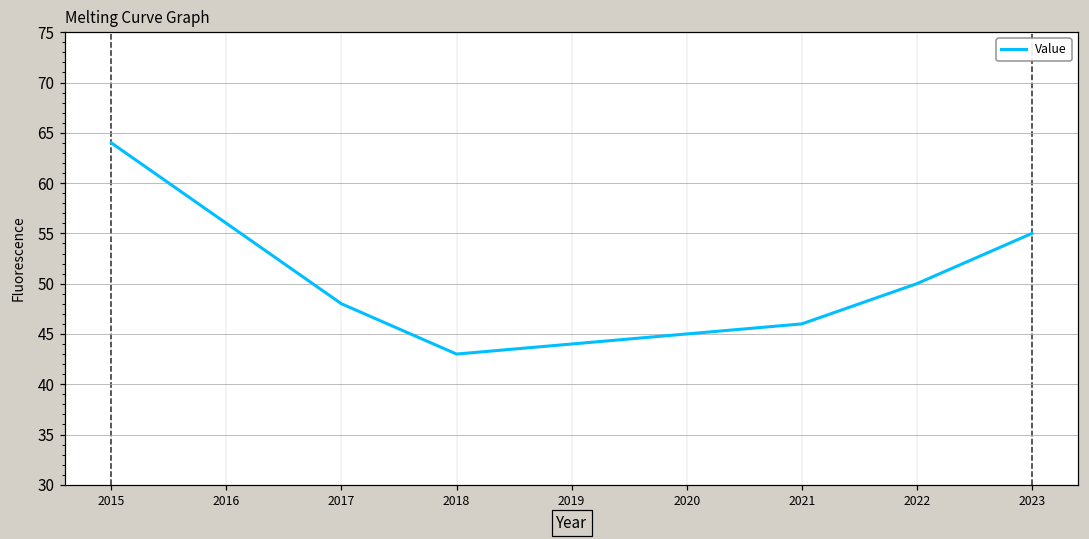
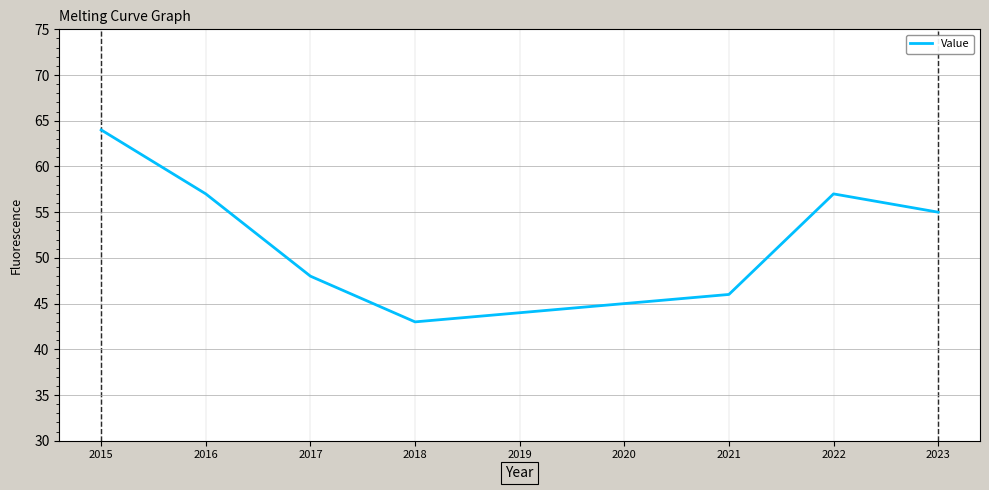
2016: 56 -> 57
2022: 50 -> 57
